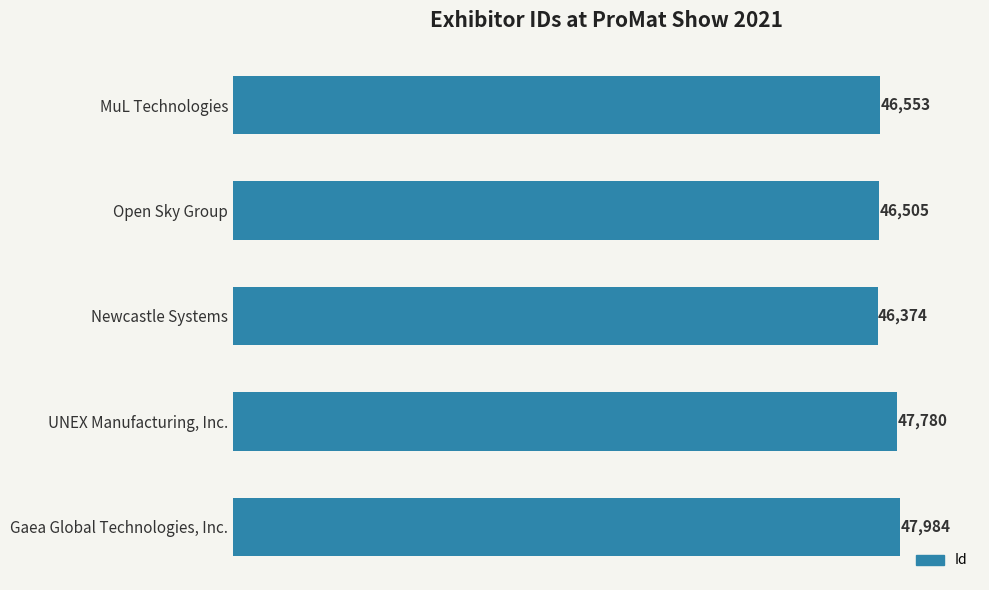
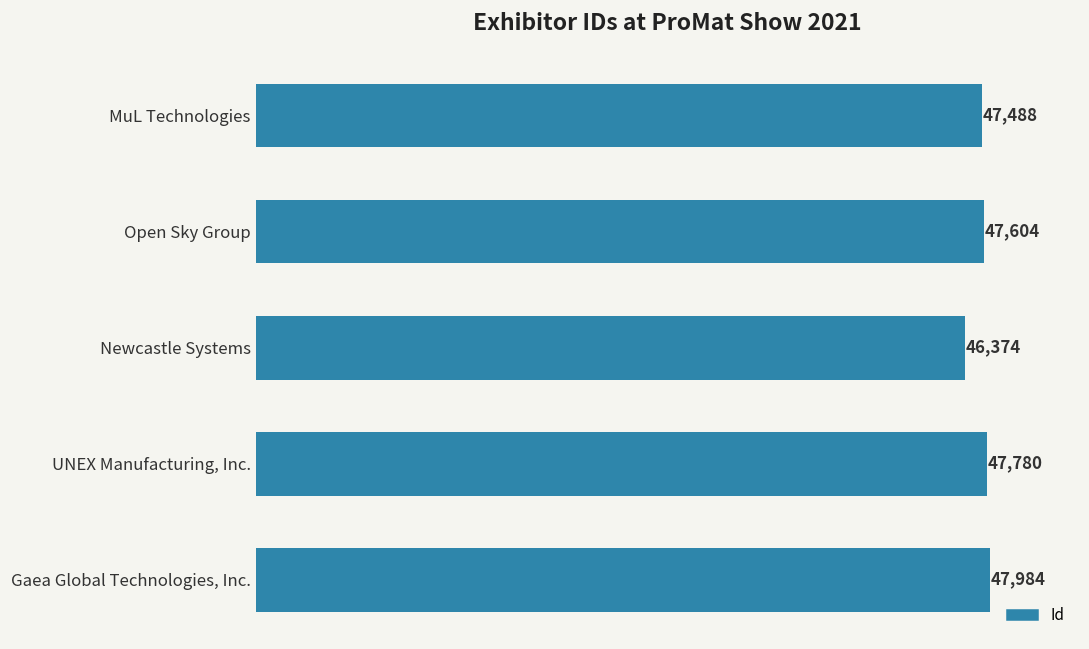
MuL Technologies: 46,553 -> 47,488
Open Sky Group: 46,505 -> 47,604
